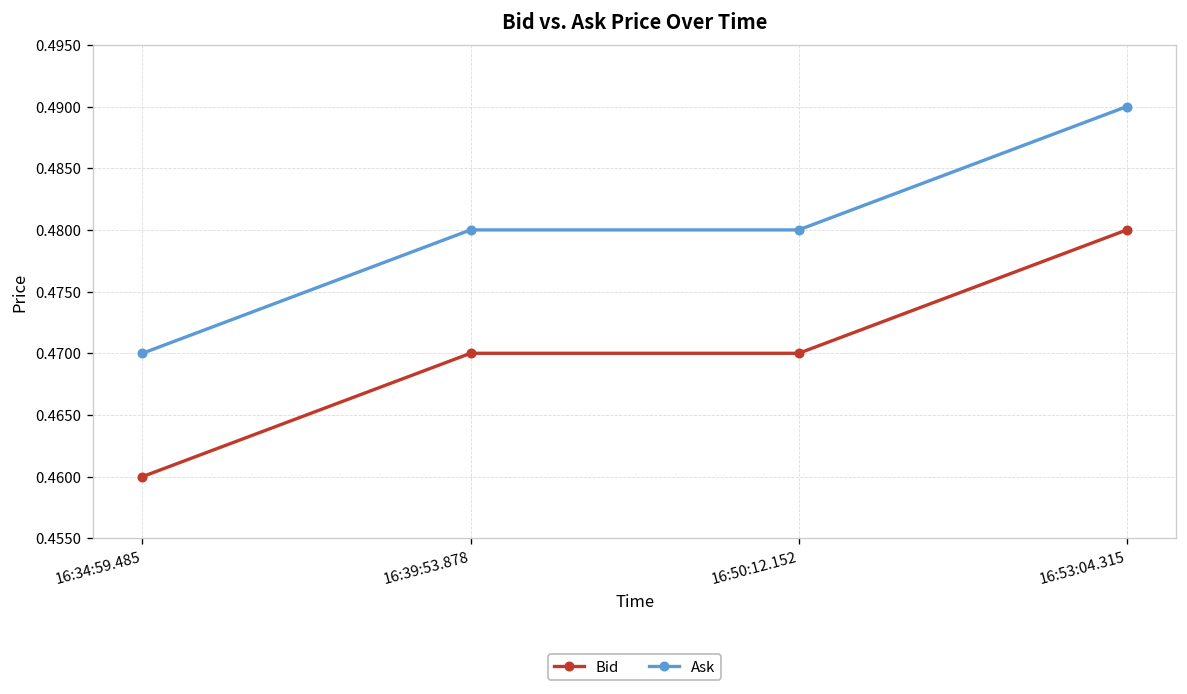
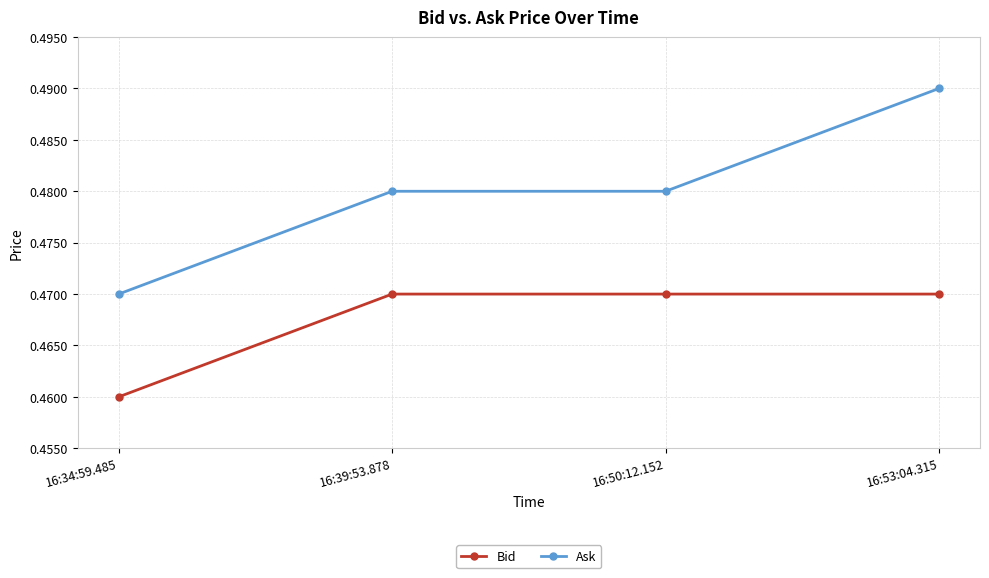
Bid, 16:53:04.315: 0.48 -> 0.47
